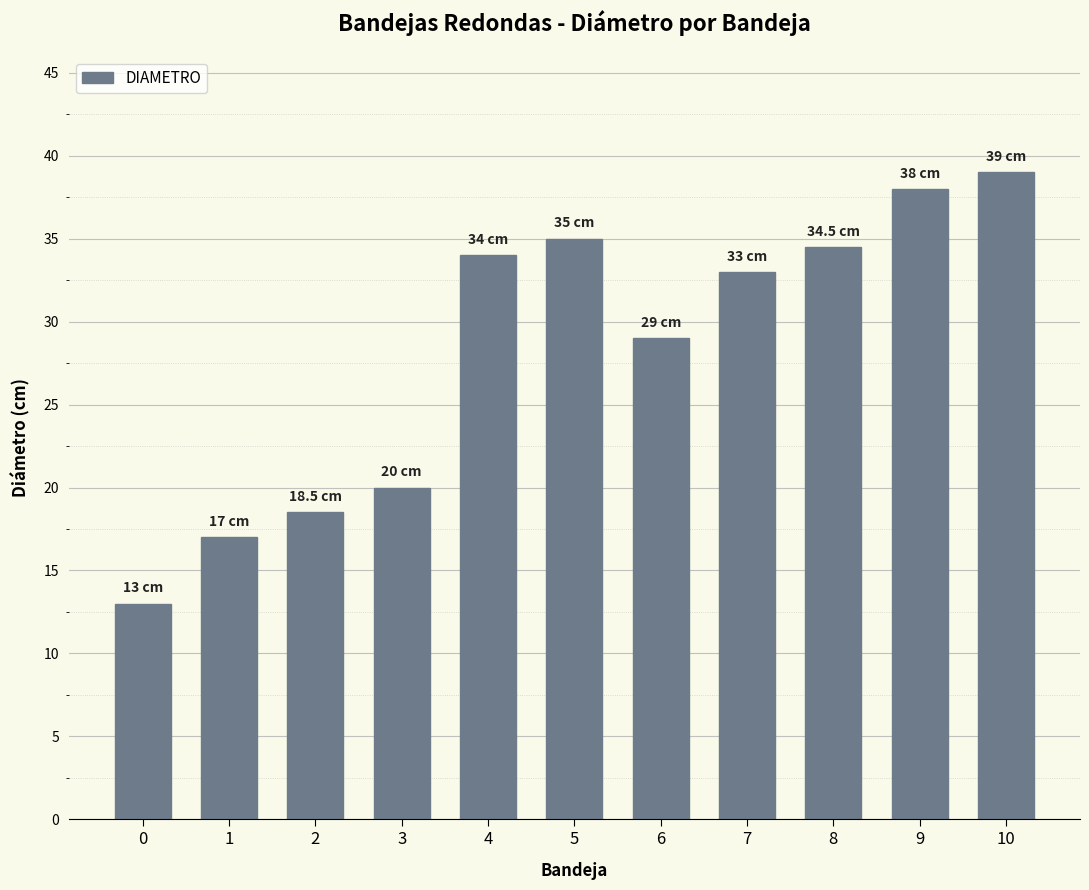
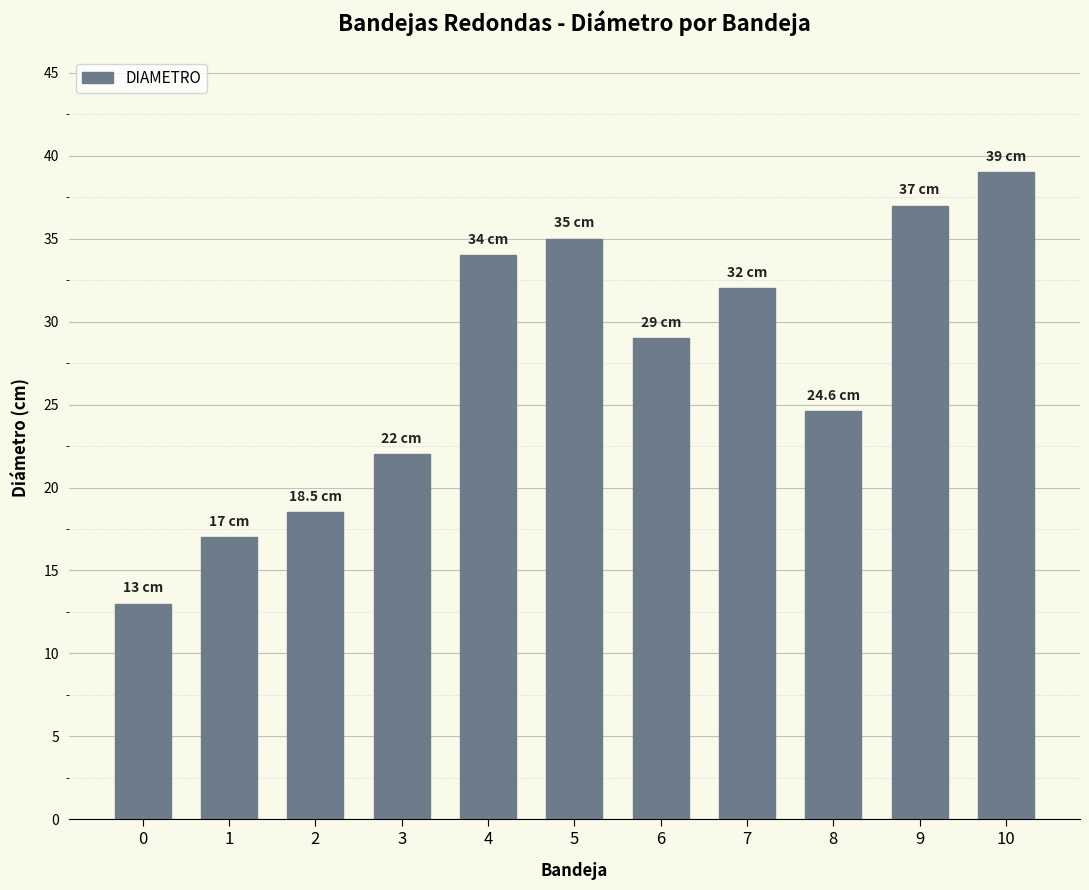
3: 20 -> 22
7: 33 -> 32
8: 34.5 -> 24.6
9: 38 -> 37
